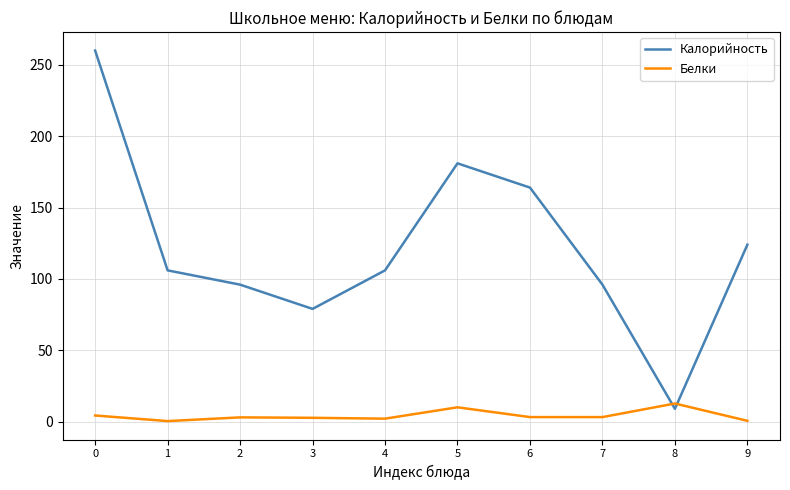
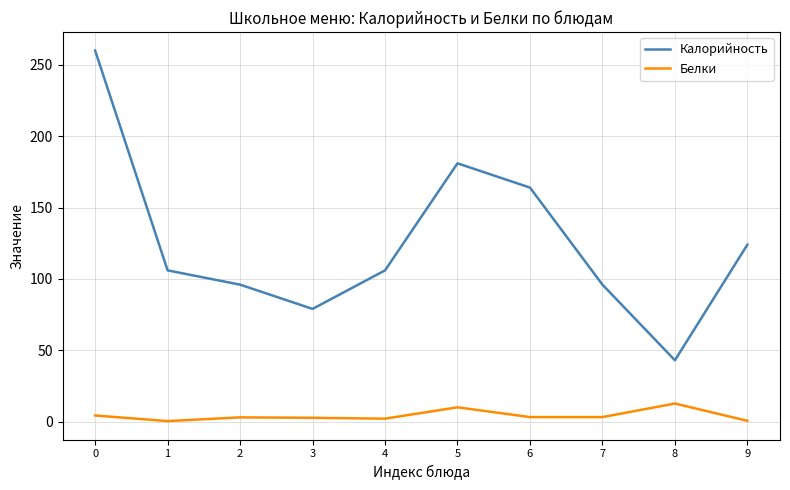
Калорийность, 8: 9 -> 43
